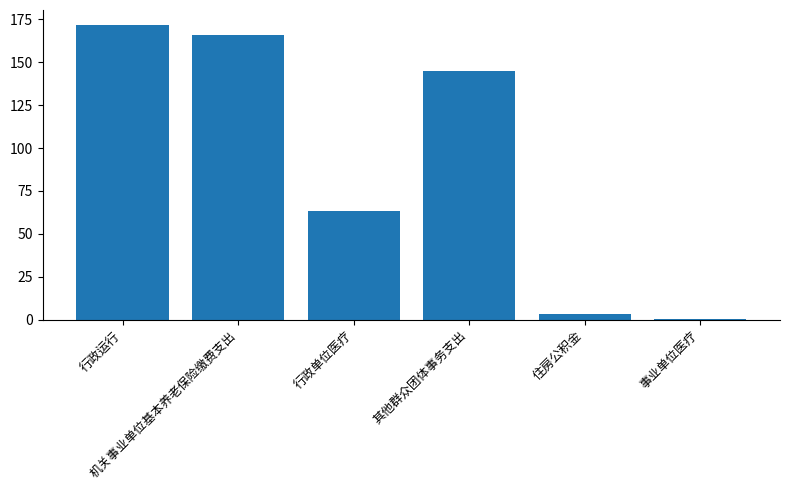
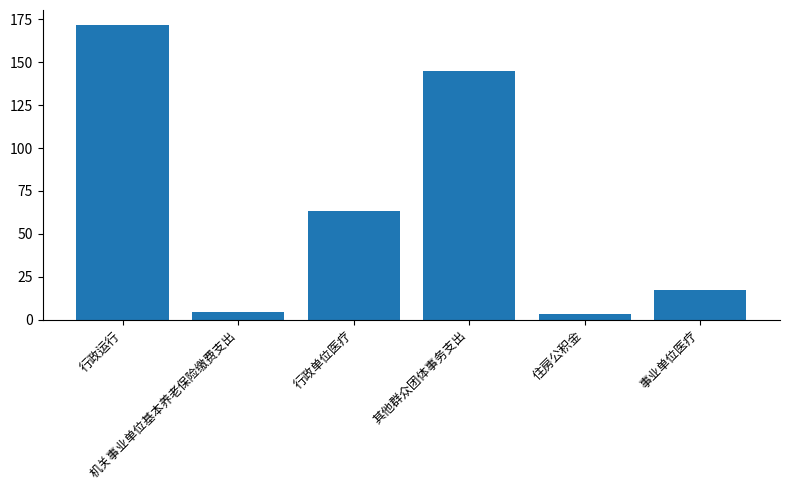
机关事业单位基本养老保险缴费支出: 166 -> 4
事业单位医疗: 1 -> 17
